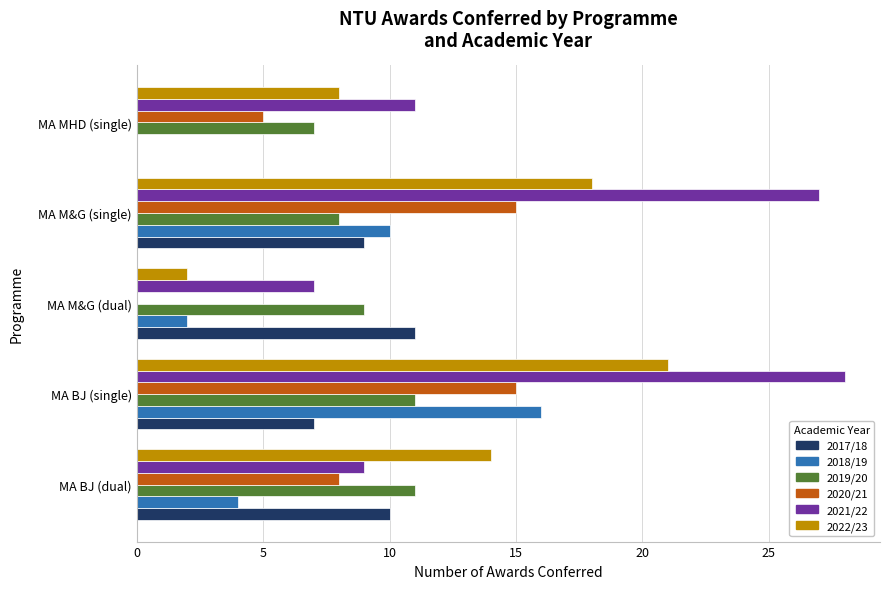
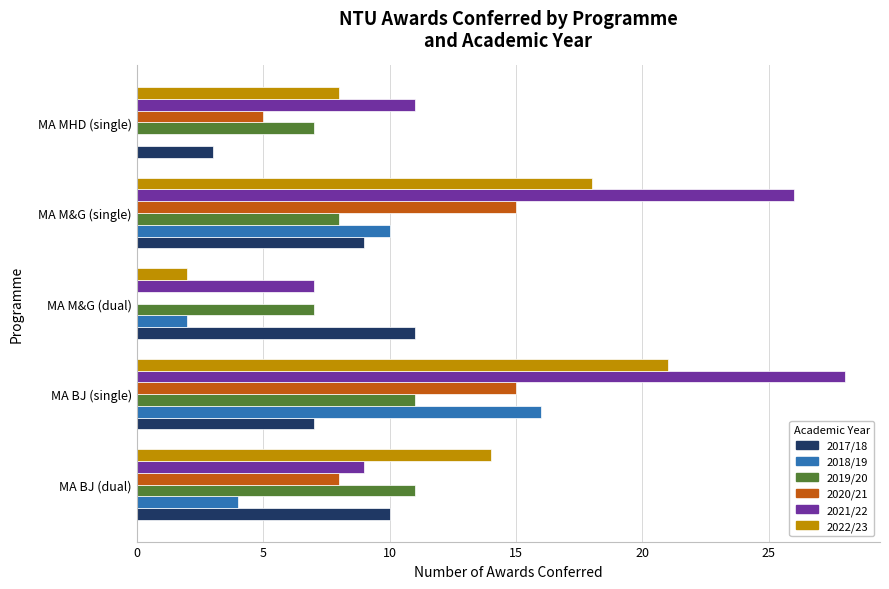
2017/18, MA MHD (single): 0 -> 3
2021/22, MA M&G (single): 27 -> 26
2019/20, MA M&G (dual): 9 -> 7
